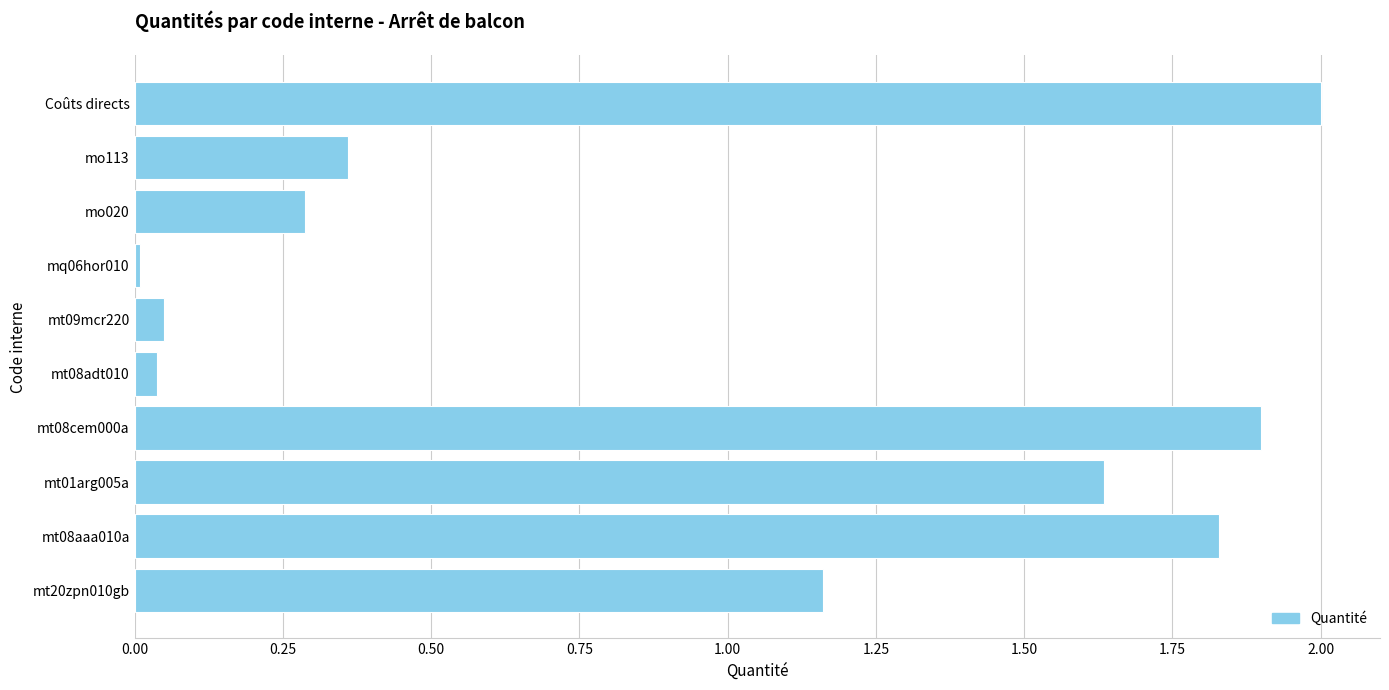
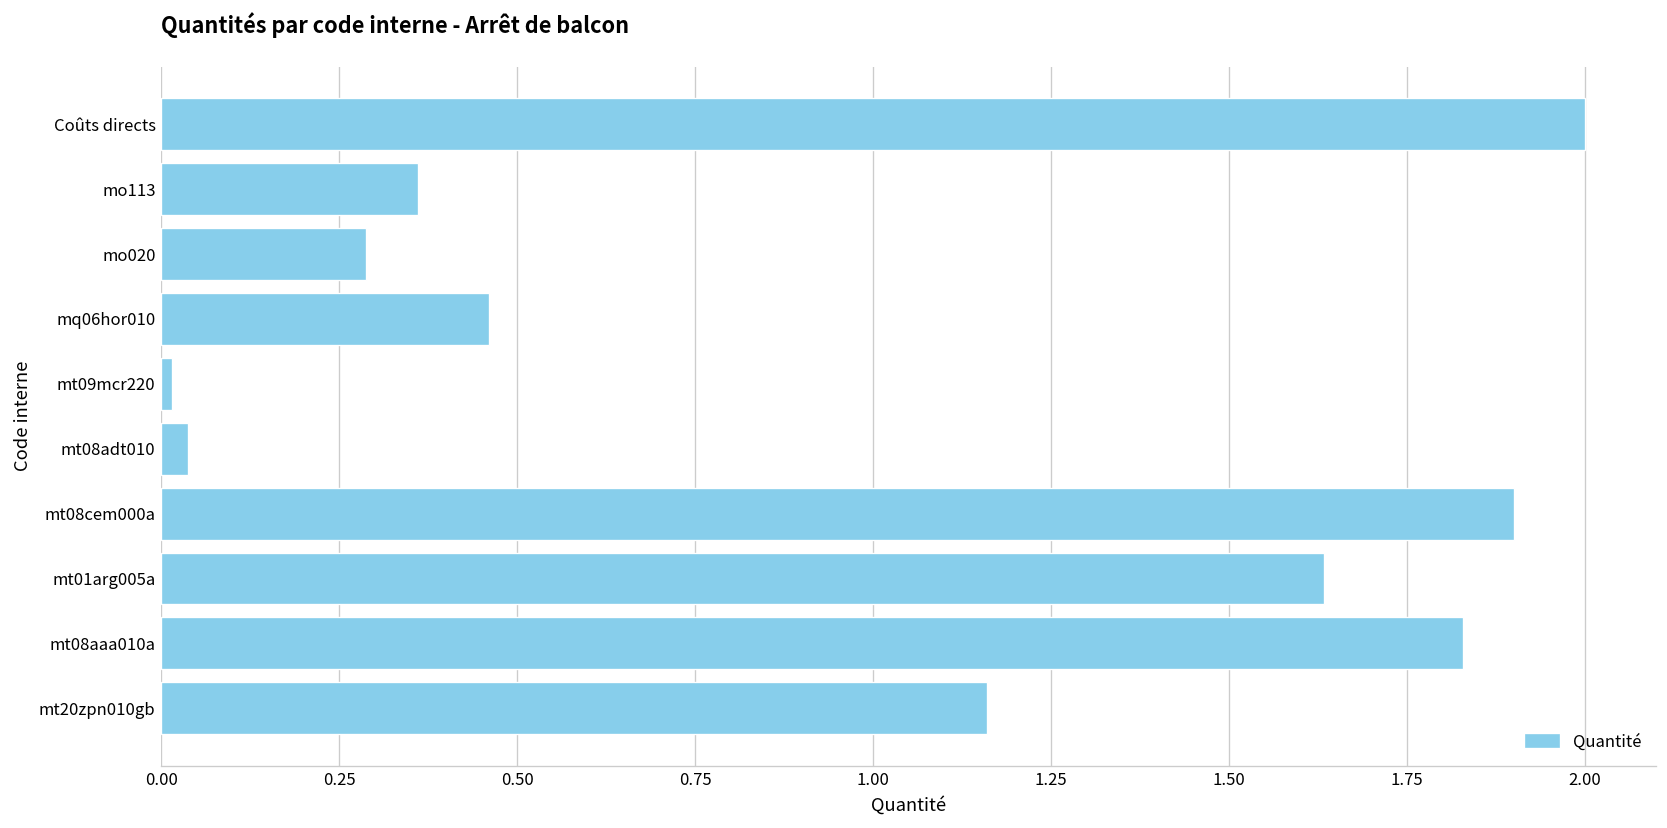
mq06hor010: 0.01 -> 0.46
mt09mcr220: 0.05 -> 0.02
